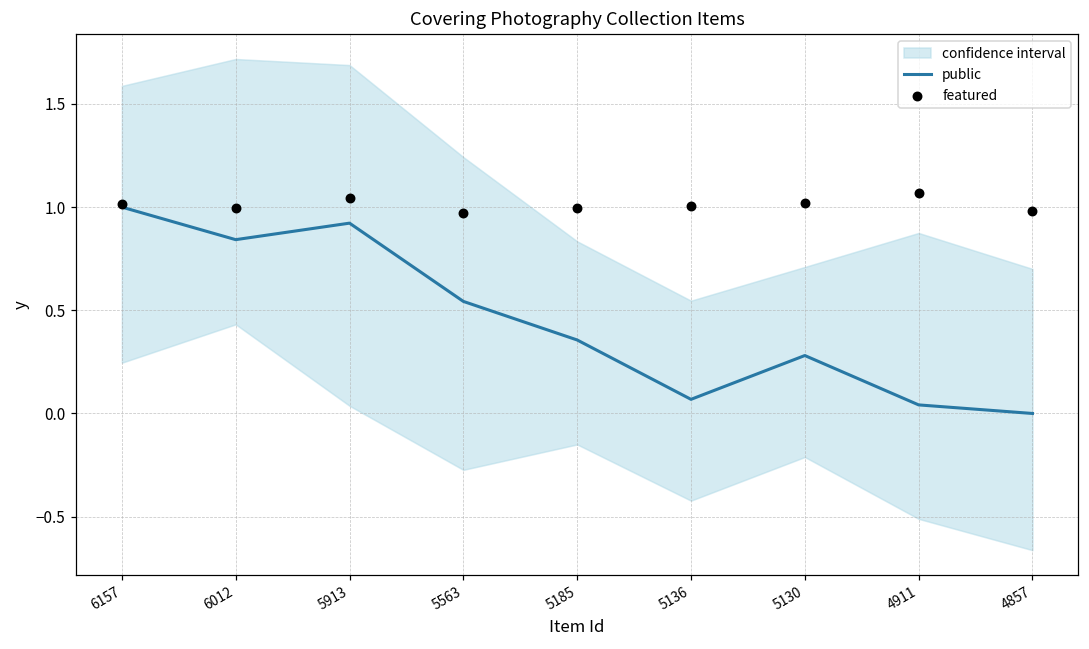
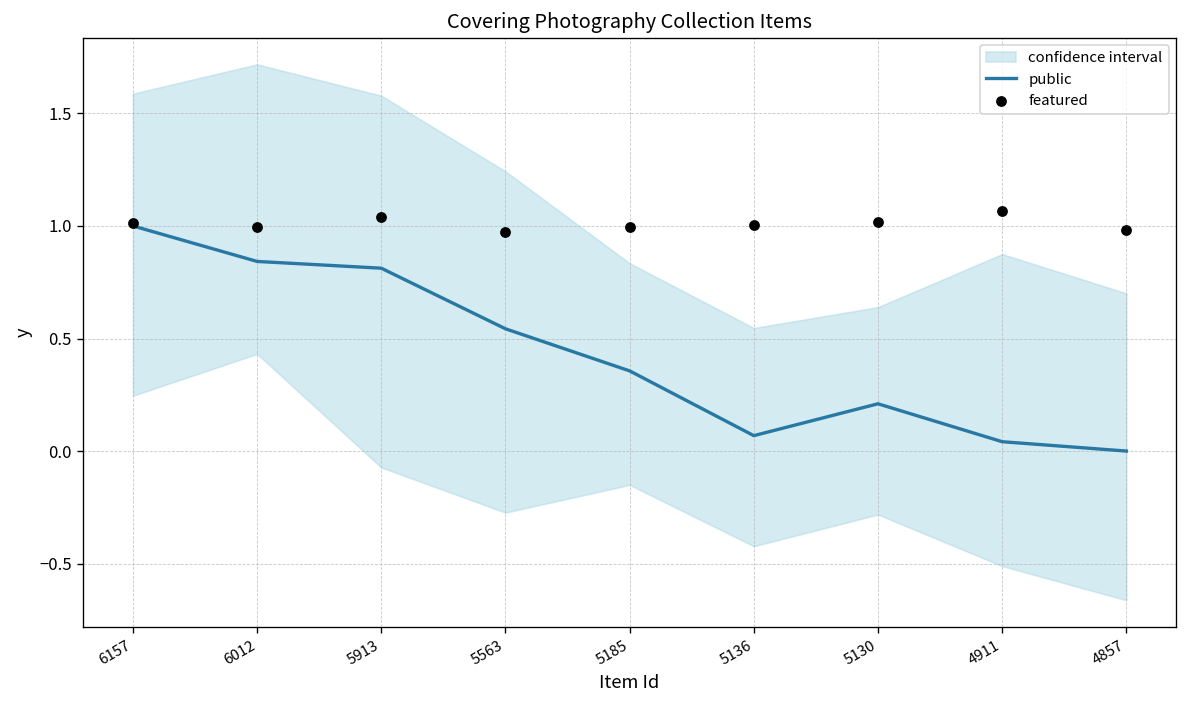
public, 5913: 0.92 -> 0.81
public, 5130: 0.28 -> 0.21
